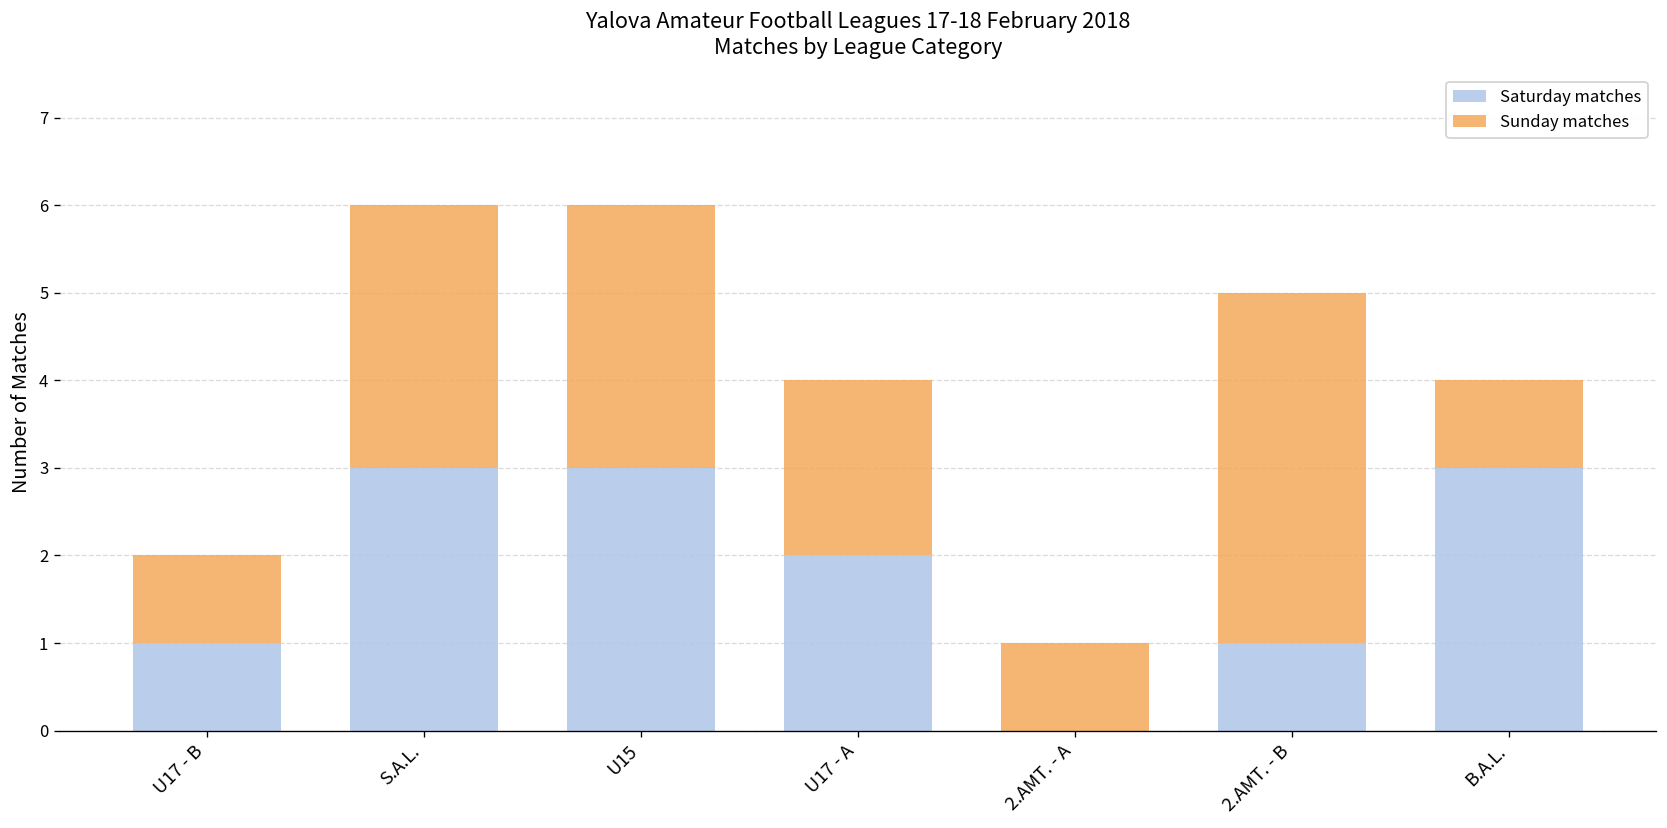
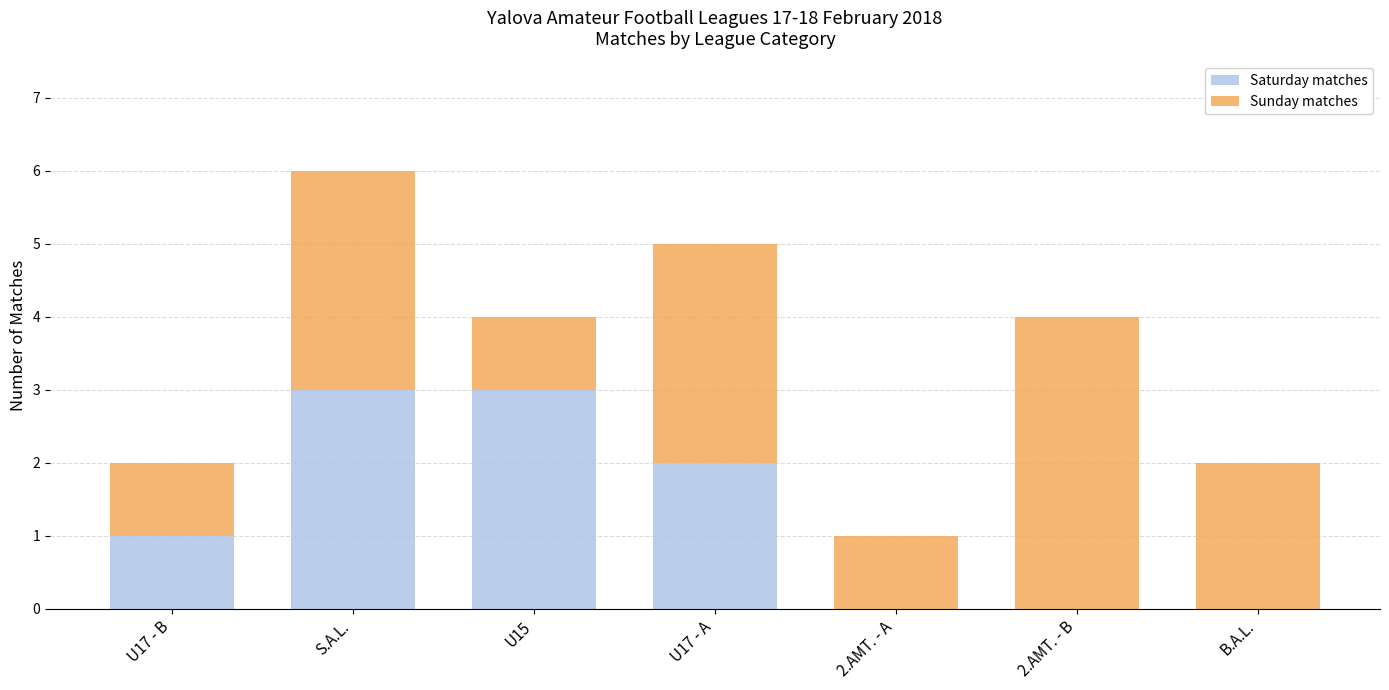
Sunday matches, U15: 3 -> 1
Sunday matches, U17 - A: 2 -> 3
Saturday matches, 2.AMT. - B: 1 -> 0
Saturday matches, B.A.L.: 3 -> 0
Sunday matches, B.A.L.: 1 -> 2
